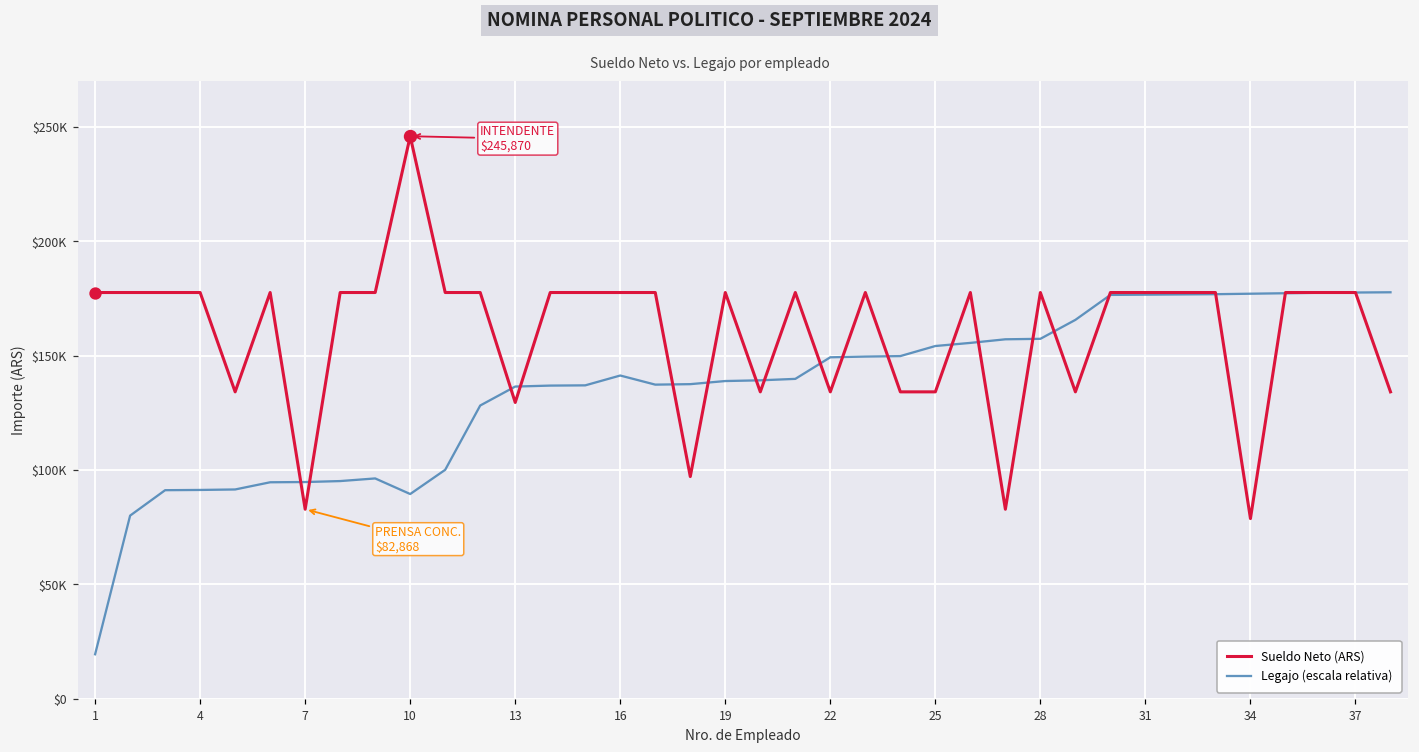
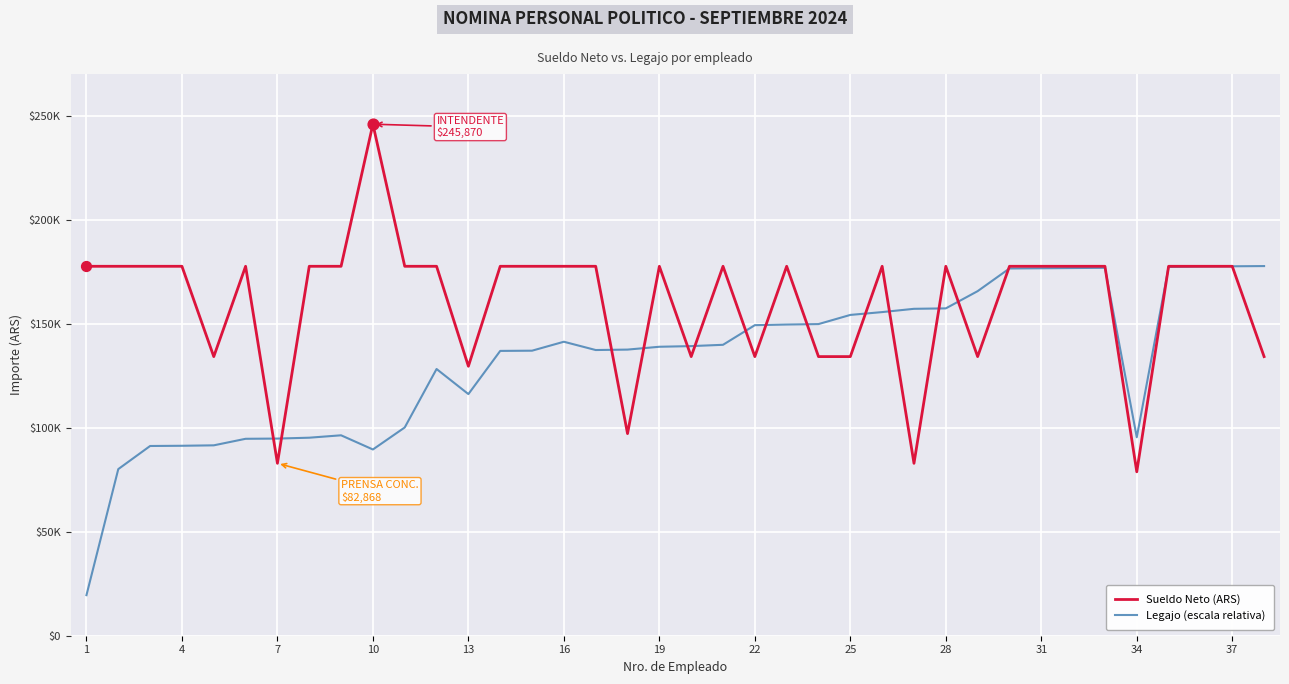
Legajo (escala relativa), 13: $136000 -> $116000
Legajo (escala relativa), 34: $177000 -> $95000
